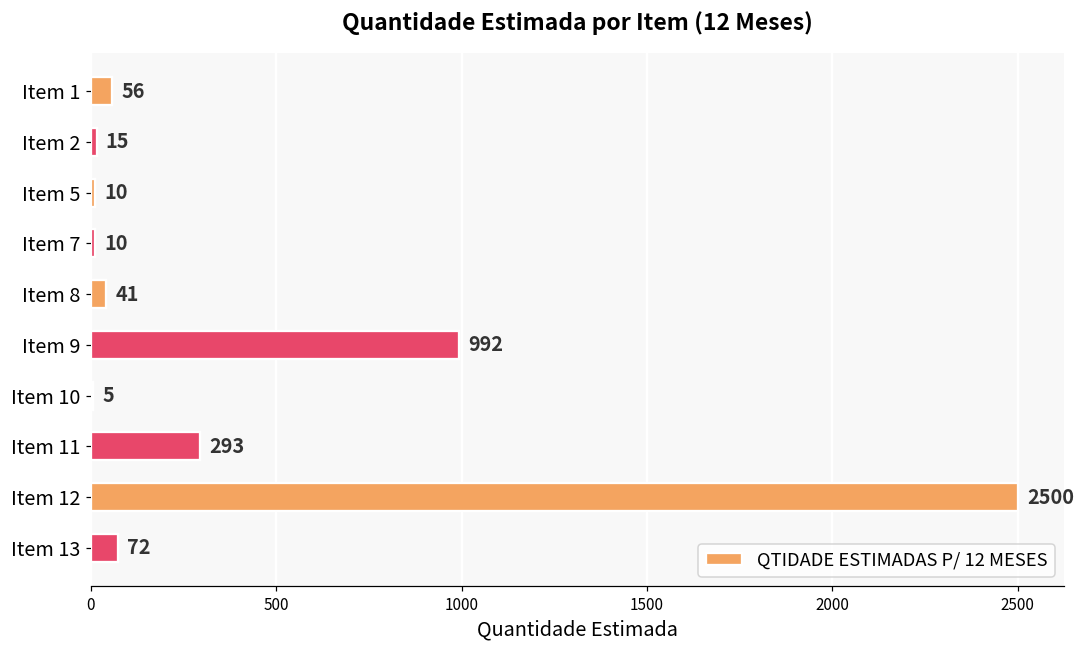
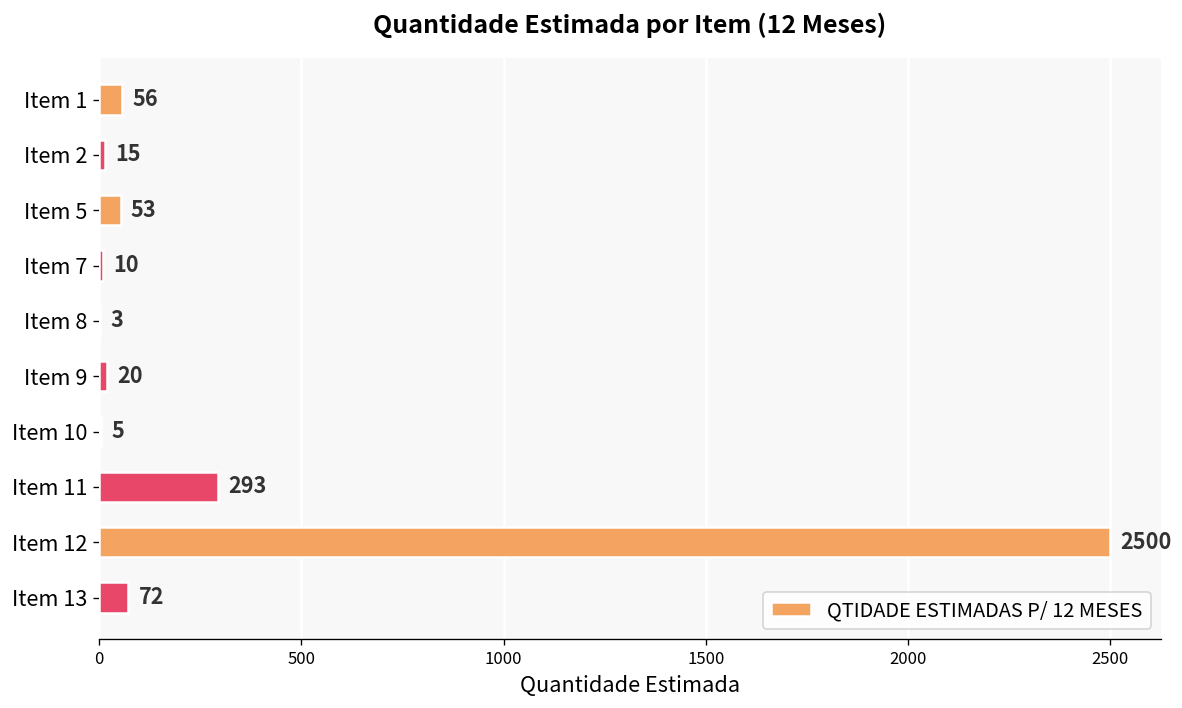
Item 5: 10 -> 53
Item 8: 41 -> 3
Item 9: 992 -> 20
